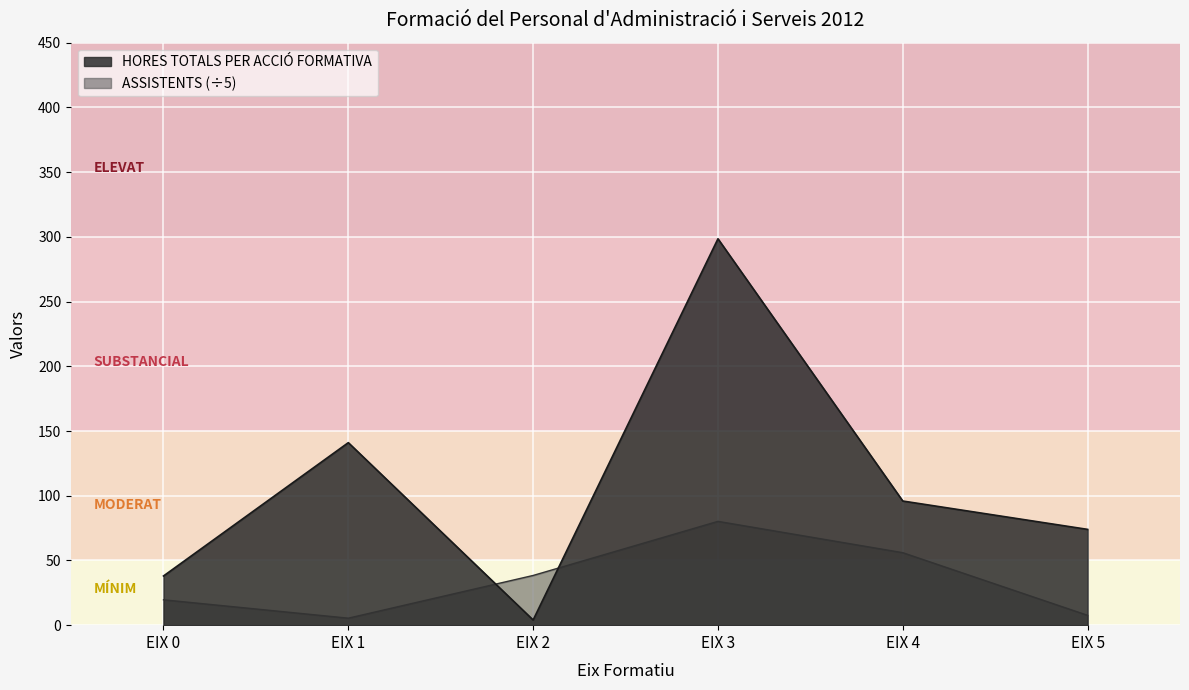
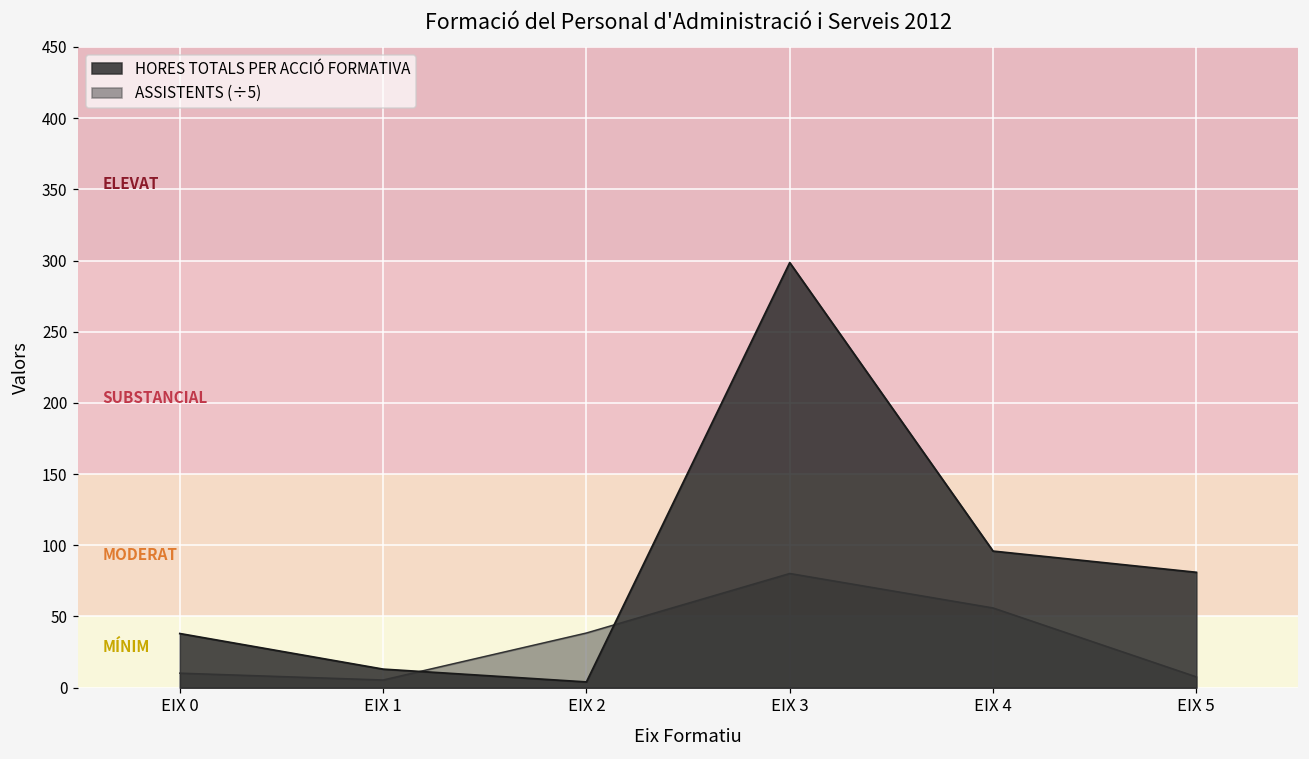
ASSISTENTS (÷5), EIX 0: 20 -> 10
HORES TOTALS PER ACCIÓ FORMATIVA, EIX 1: 141 -> 13
HORES TOTALS PER ACCIÓ FORMATIVA, EIX 5: 74 -> 81
